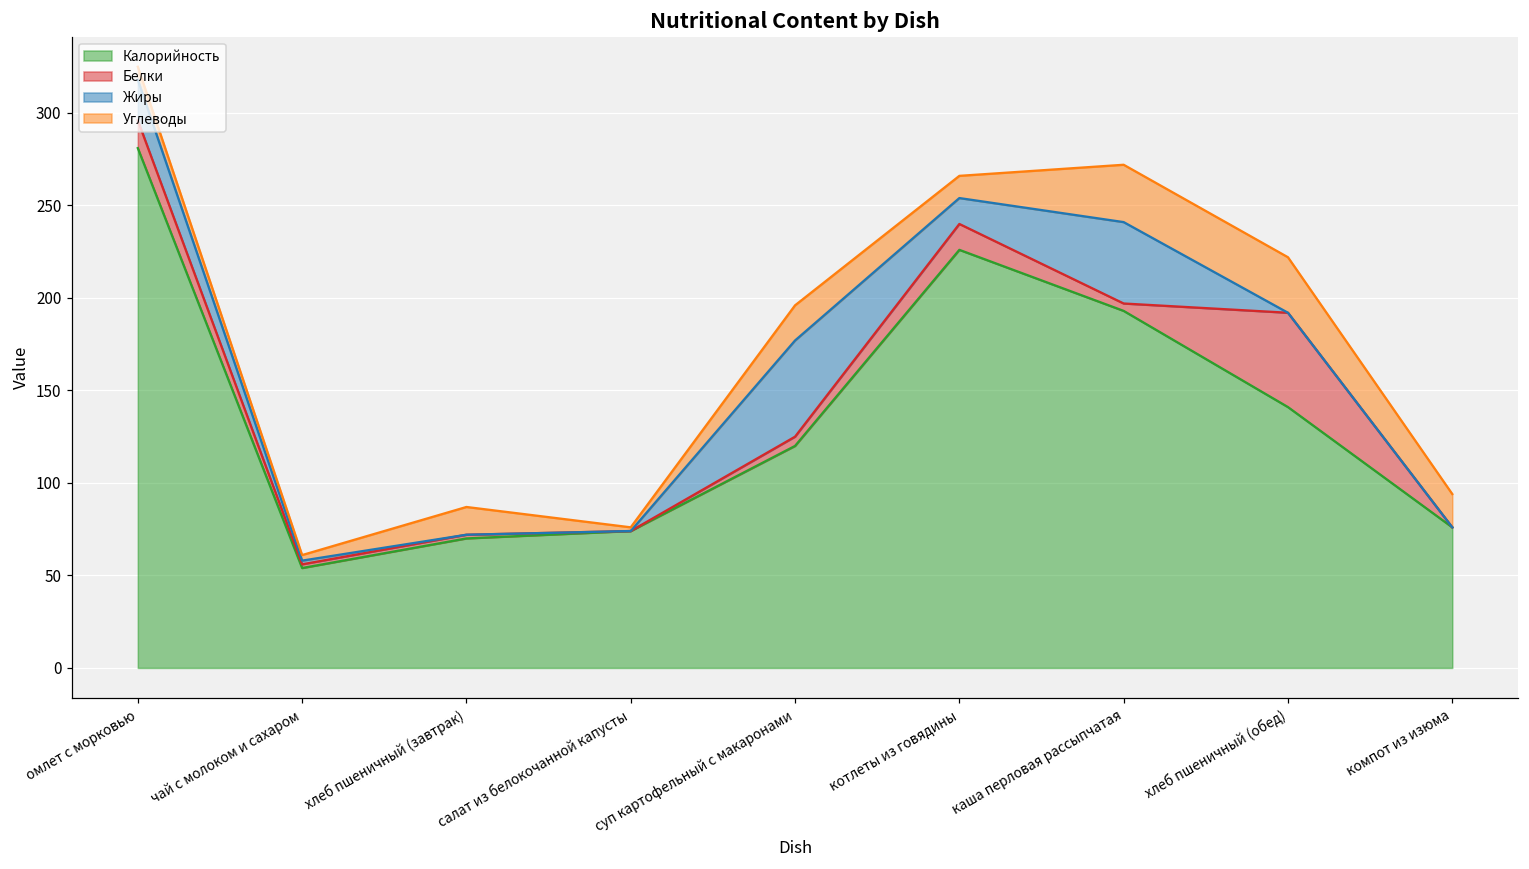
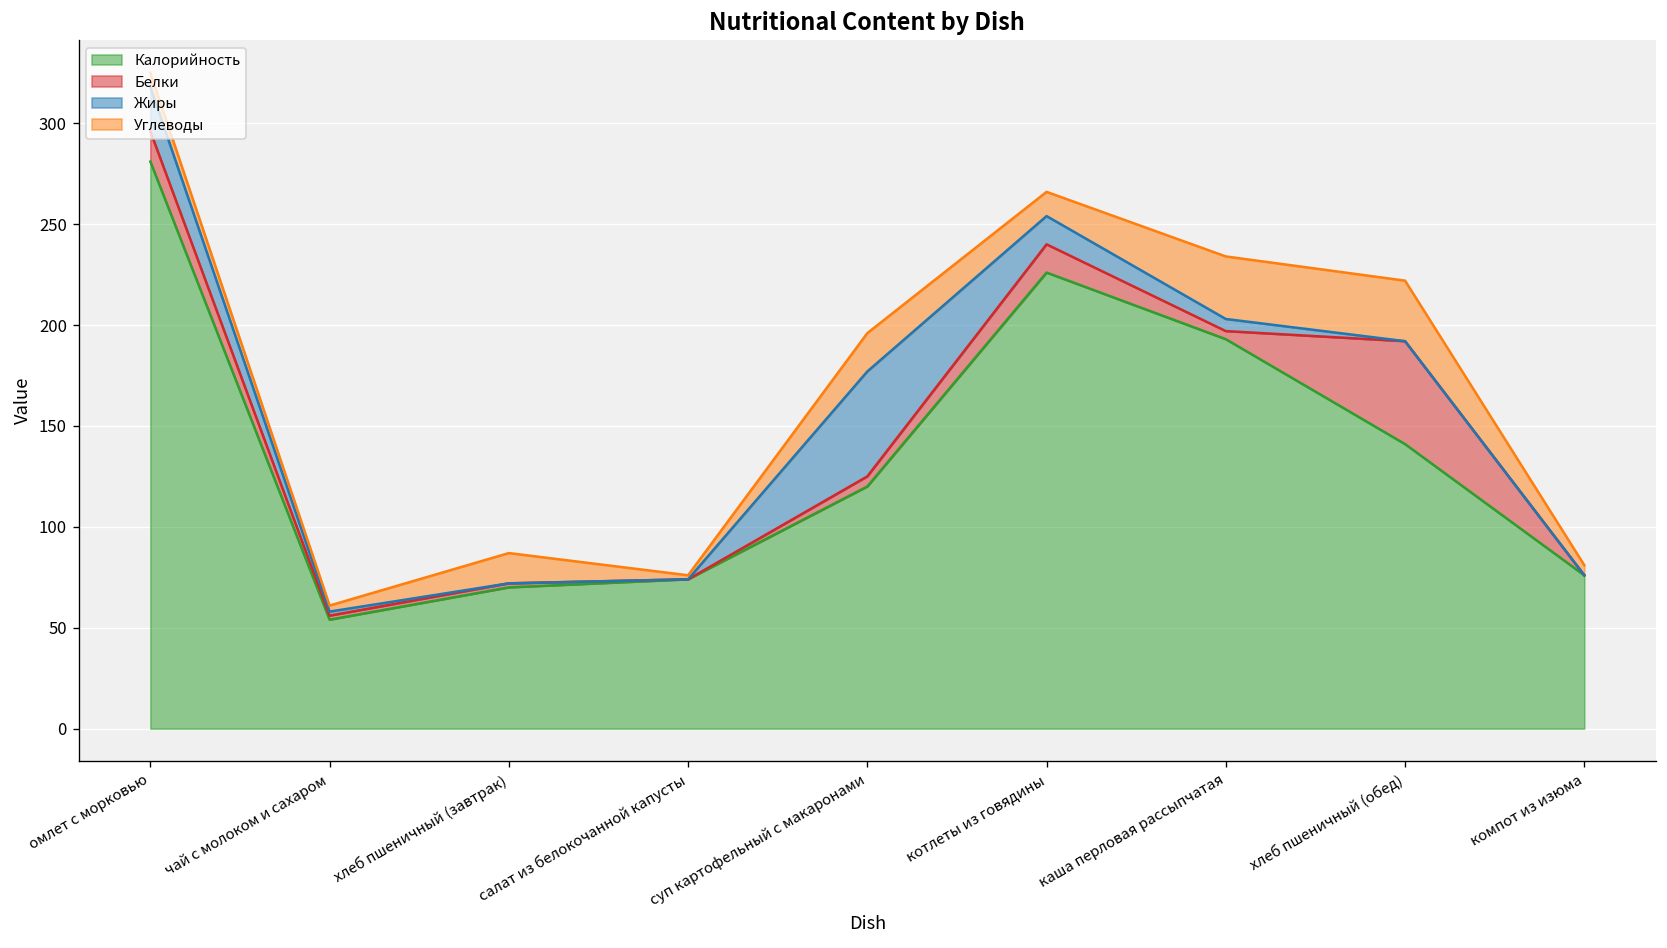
Жиры, каша перловая рассыпчатая: 44 -> 6
Углеводы, компот из изюма: 18 -> 5
